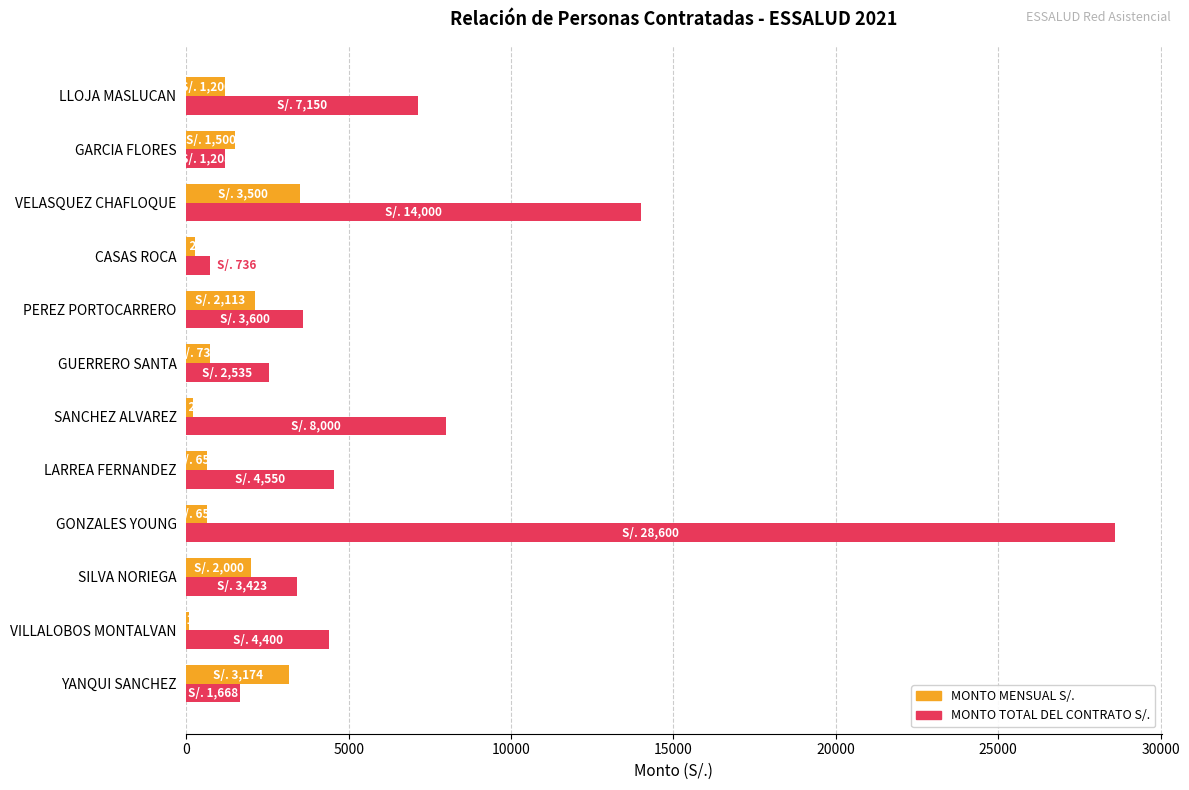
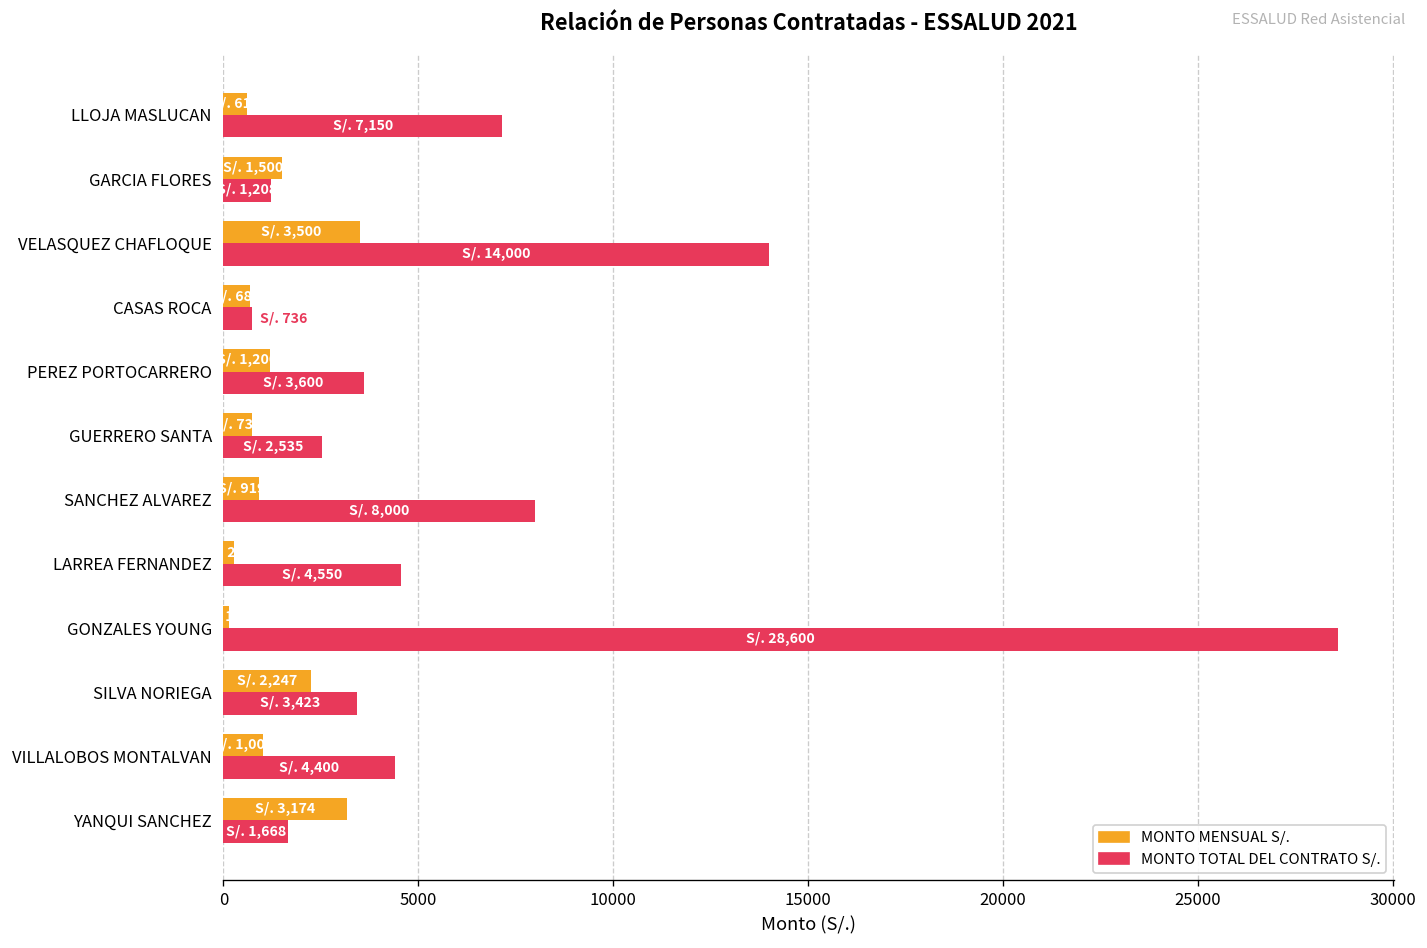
MONTO MENSUAL S/., LLOJA MASLUCAN: 1200 -> 600
MONTO MENSUAL S/., CASAS ROCA: 300 -> 700
MONTO MENSUAL S/., PEREZ PORTOCARRERO: 2,113 -> 1,200
MONTO MENSUAL S/., SANCHEZ ALVAREZ: 200 -> 900
MONTO MENSUAL S/., LARREA FERNANDEZ: 700 -> 300
MONTO MENSUAL S/., GONZALES YOUNG: 700 -> 100
MONTO MENSUAL S/., SILVA NORIEGA: 2,000 -> 2,247
MONTO MENSUAL S/., VILLALOBOS MONTALVAN: 100 -> 1000
